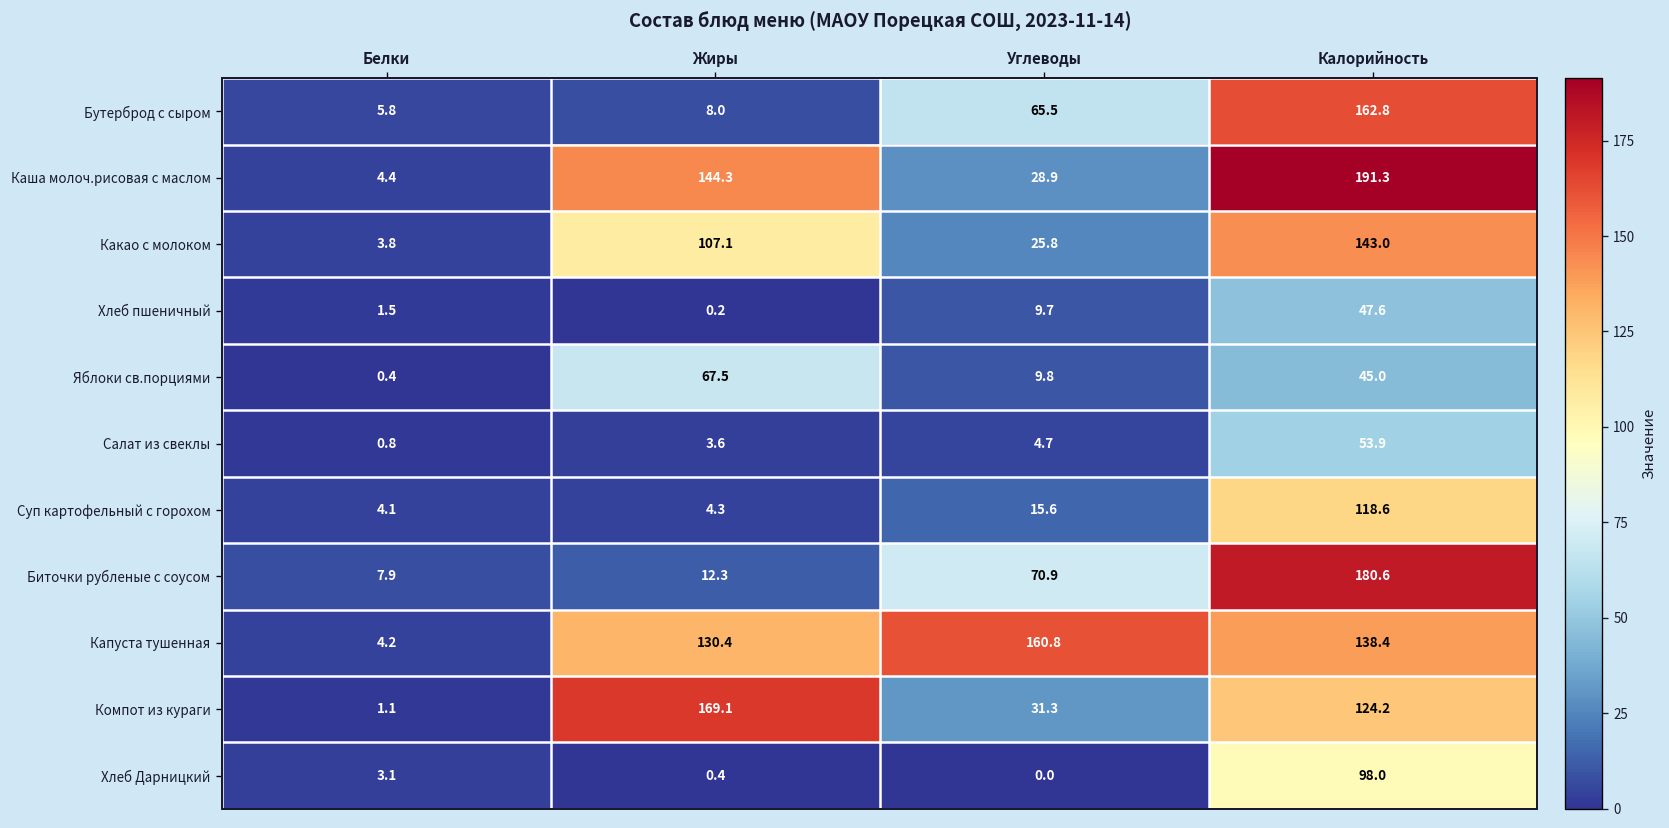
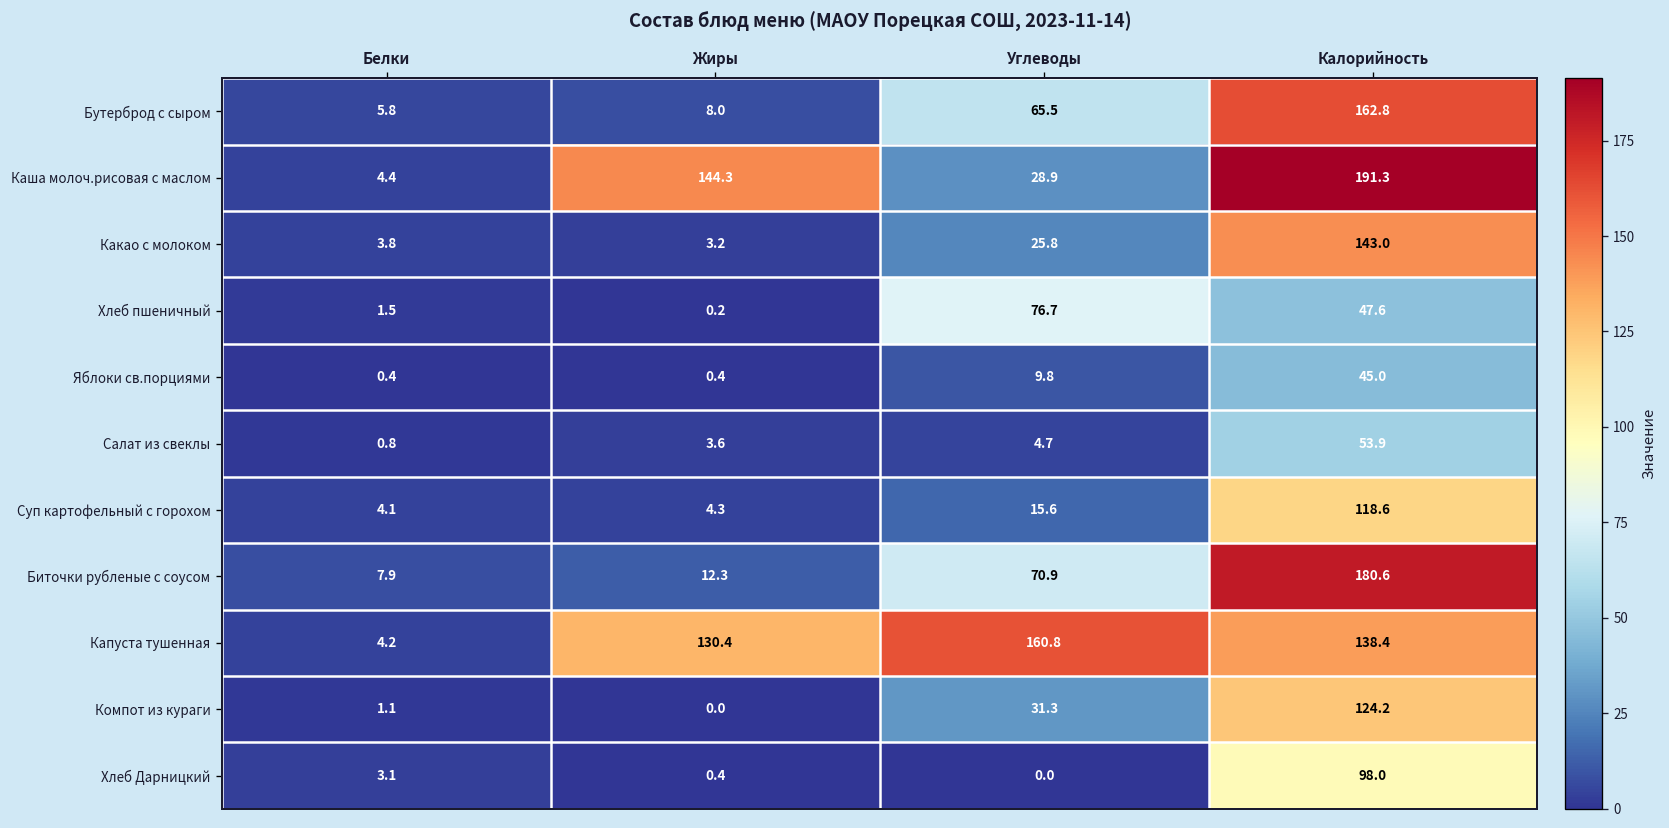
Какао с молоком, Жиры: 107.1 -> 3.2
Хлеб пшеничный, Углеводы: 9.7 -> 76.7
Яблоки св.порциями, Жиры: 67.5 -> 0.4
Компот из кураги, Жиры: 169.1 -> 0.0
